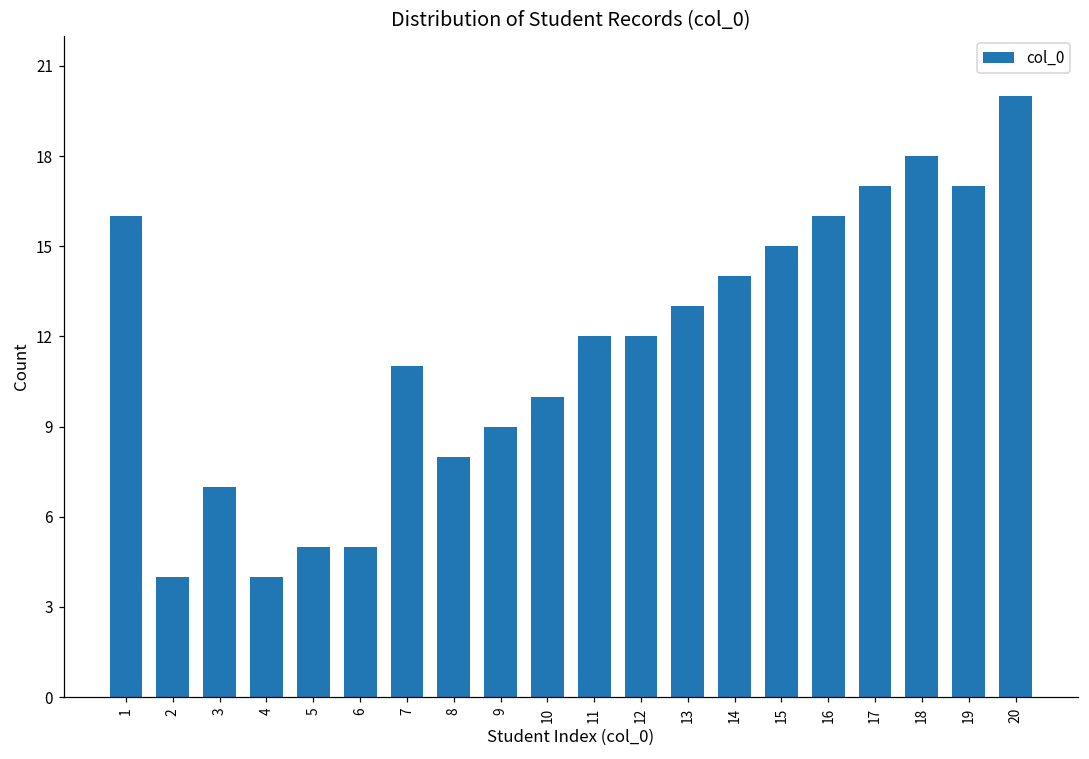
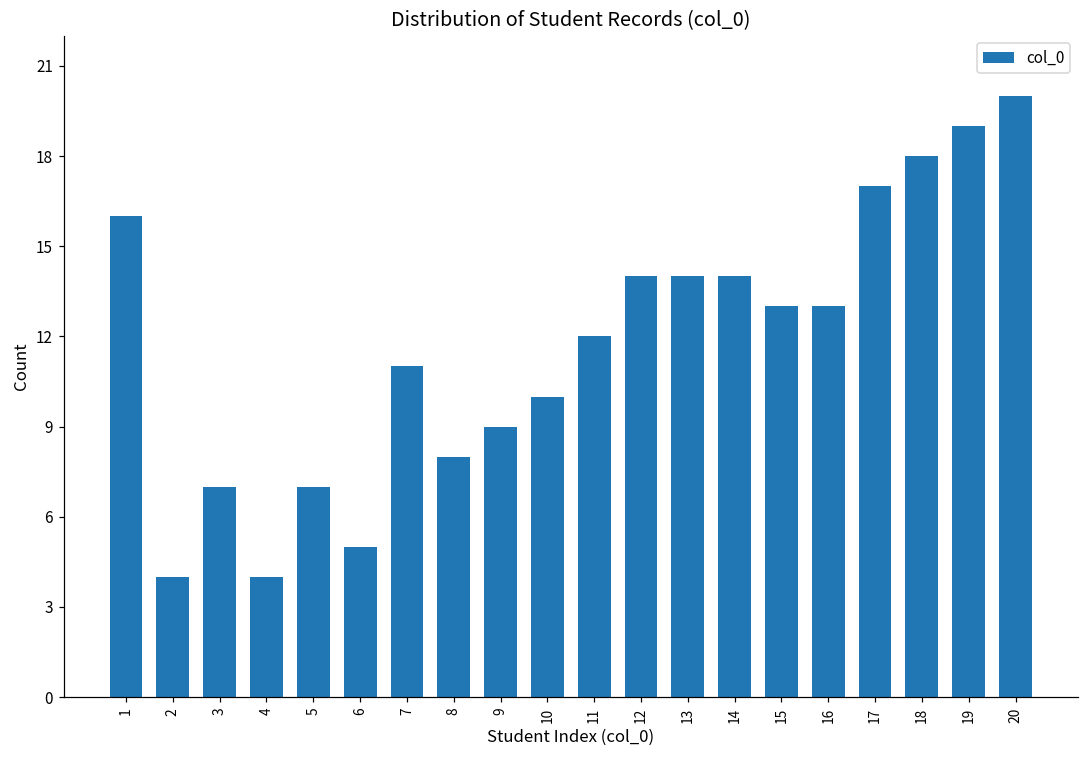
5: 5 -> 7
12: 12 -> 14
13: 13 -> 14
15: 15 -> 13
16: 16 -> 13
19: 17 -> 19
